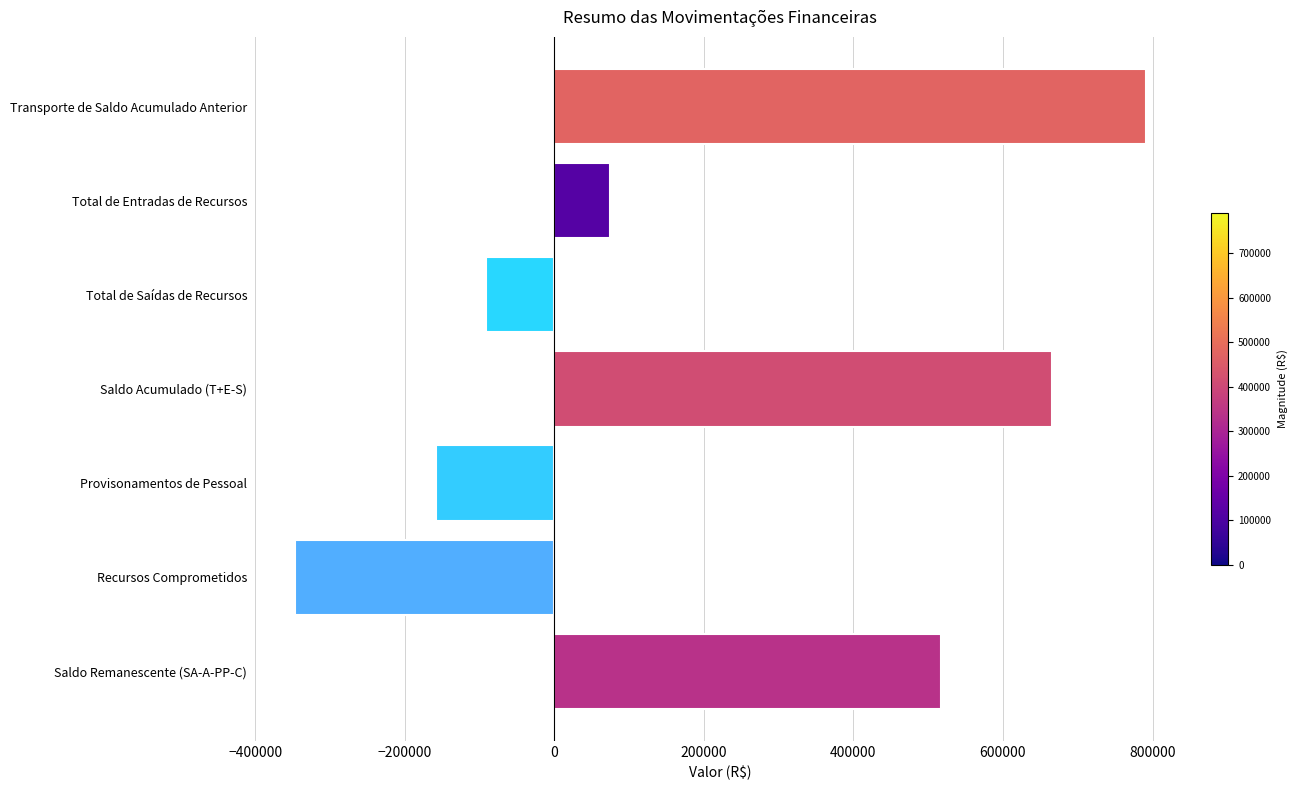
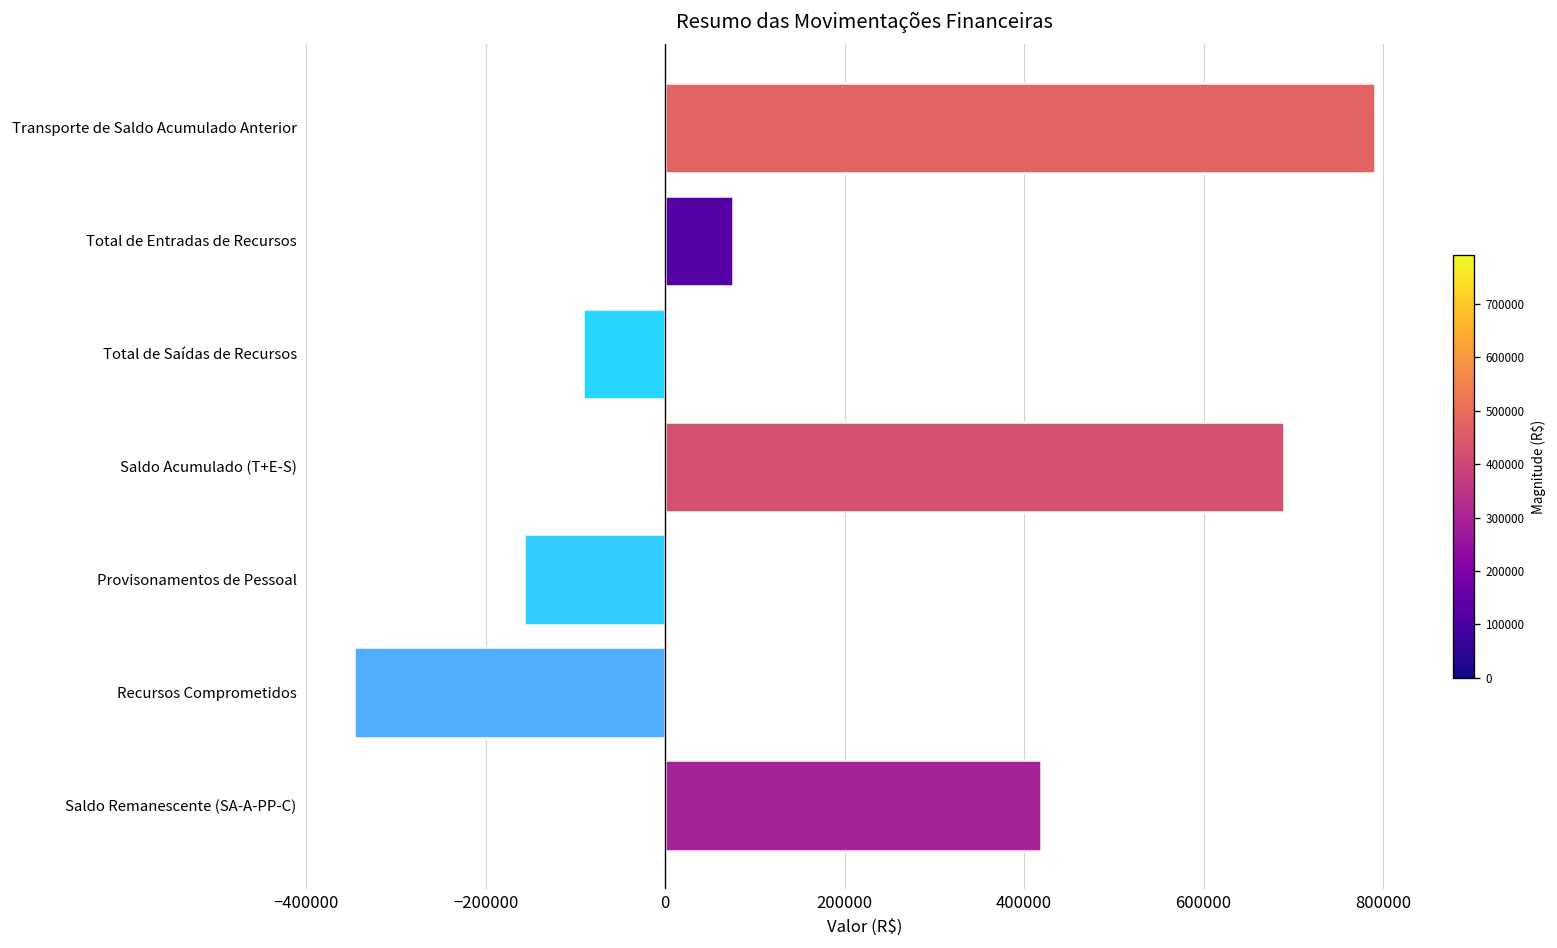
Saldo Acumulado (T+E-S): 670000 -> 690000
Saldo Remanescente (SA-A-PP-C): 520000 -> 420000
